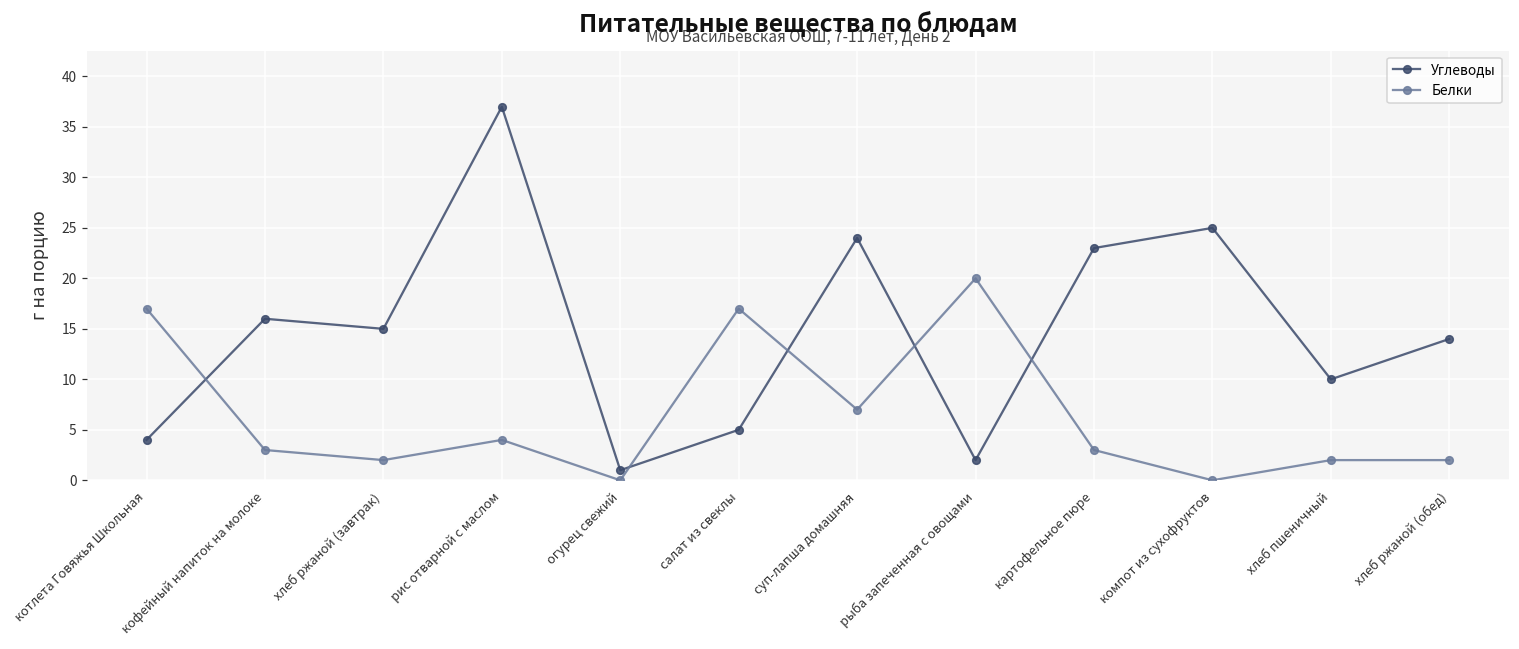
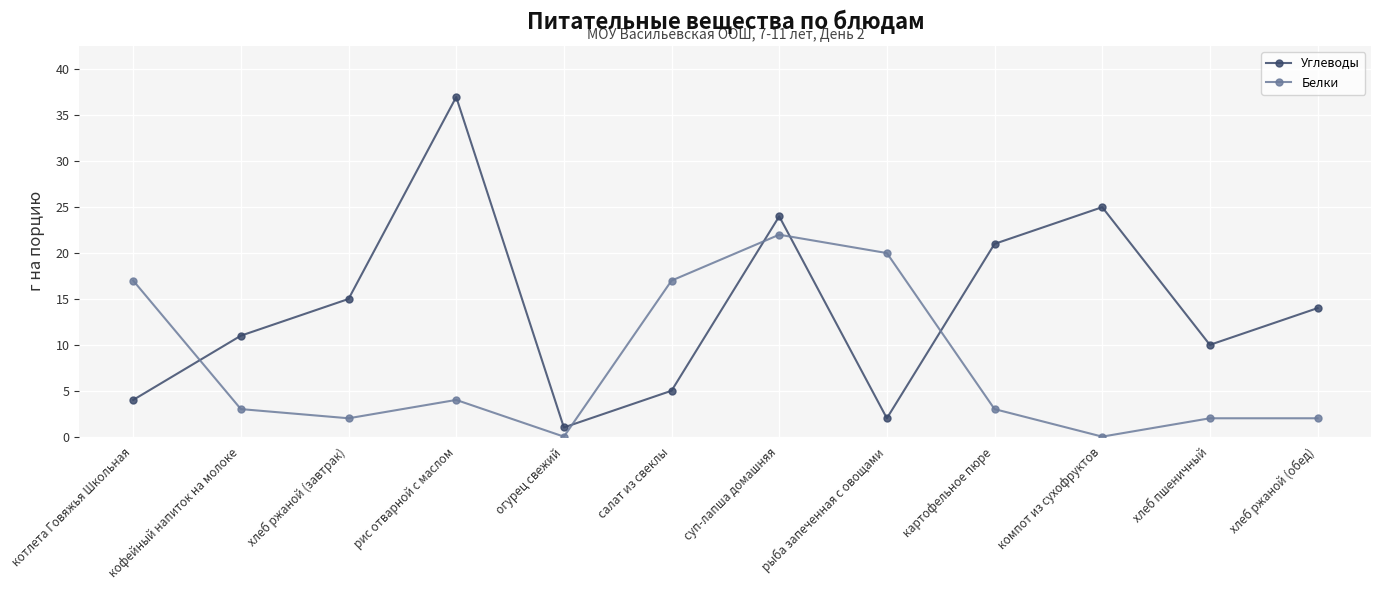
Углеводы, кофейный напиток на молоке: 16 -> 11
Белки, суп-лапша домашняя: 7 -> 22
Углеводы, картофельное пюре: 23 -> 21
